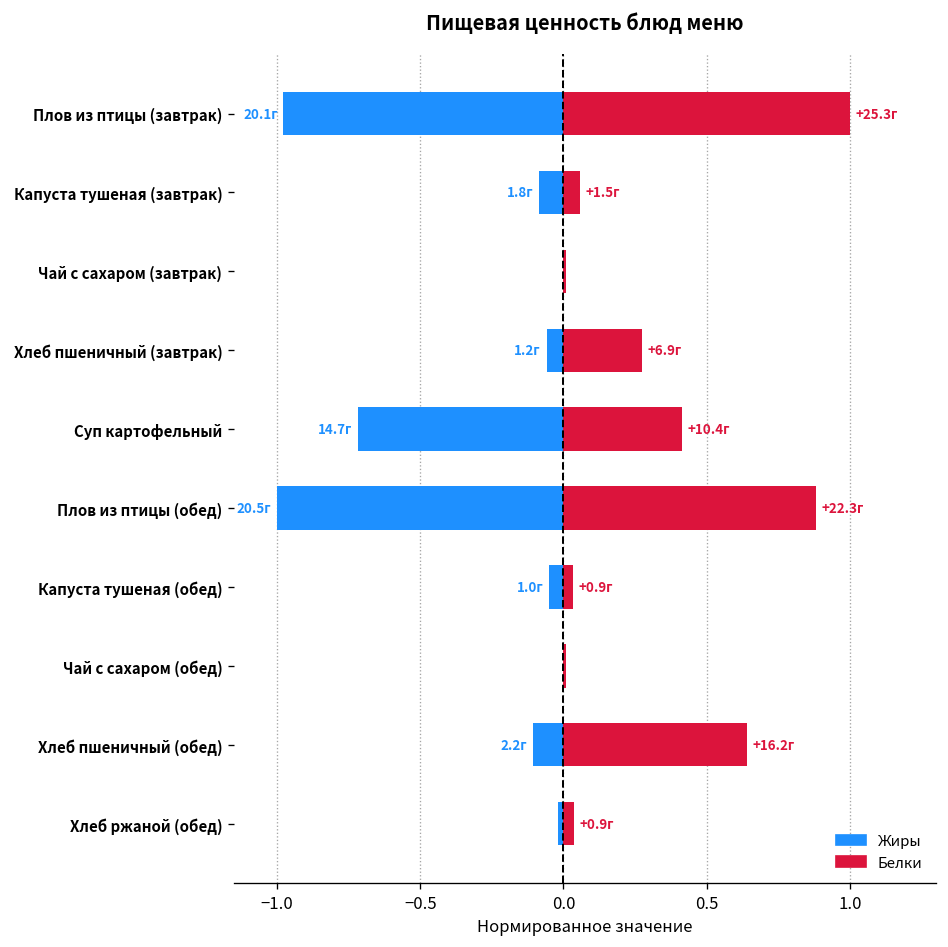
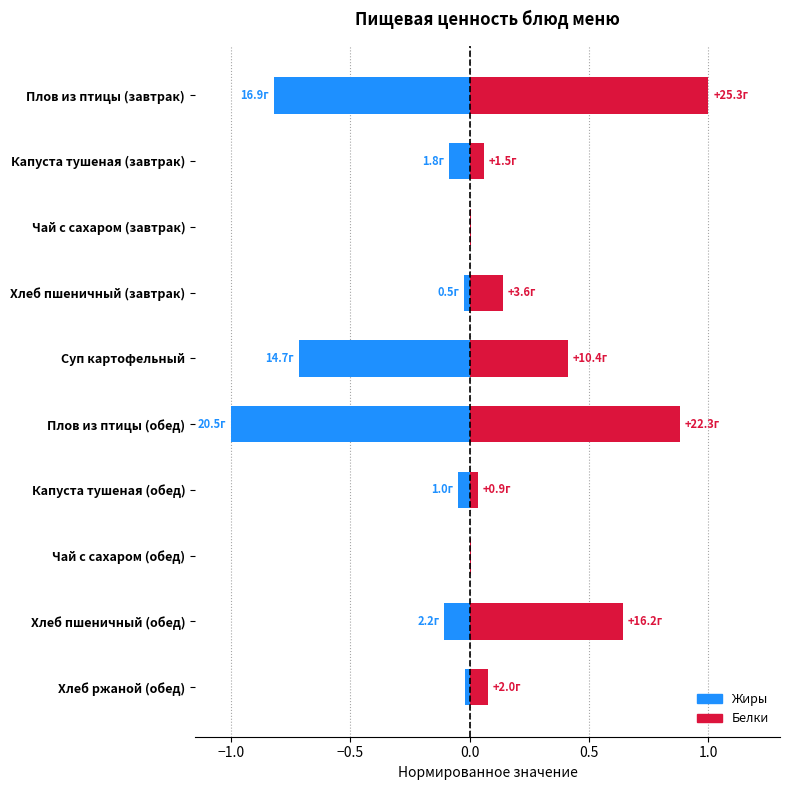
Жиры, Плов из птицы (завтрак): 20.1г -> 16.9г
Жиры, Хлеб пшеничный (завтрак): 1.2г -> 0.5г
Белки, Хлеб пшеничный (завтрак): +6.9г -> +3.6г
Белки, Хлеб ржаной (обед): +0.9г -> +2.0г
